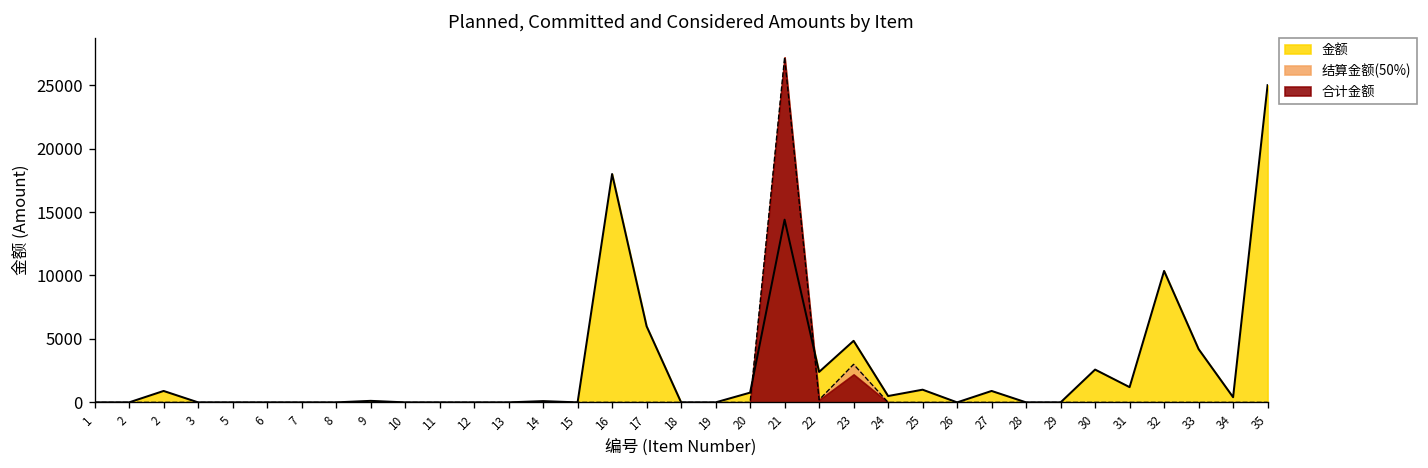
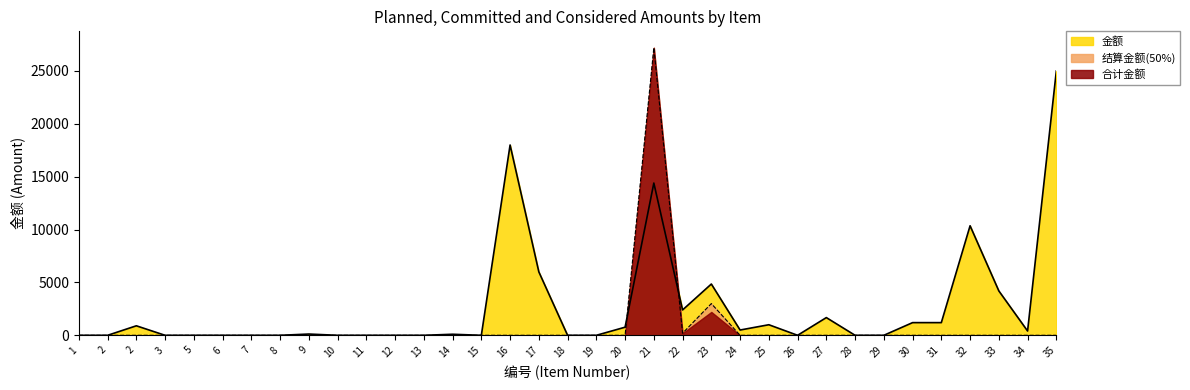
金额, 27: 900 -> 1700
金额, 30: 2600 -> 1200
